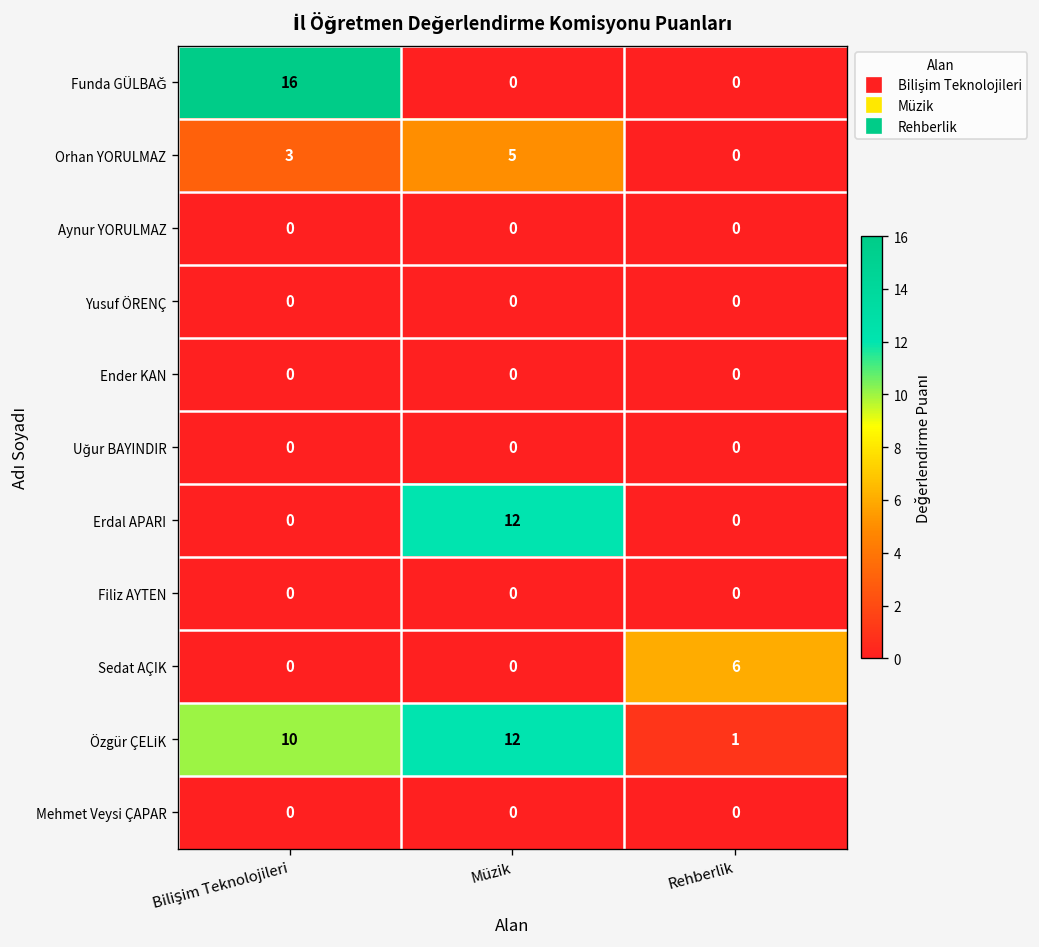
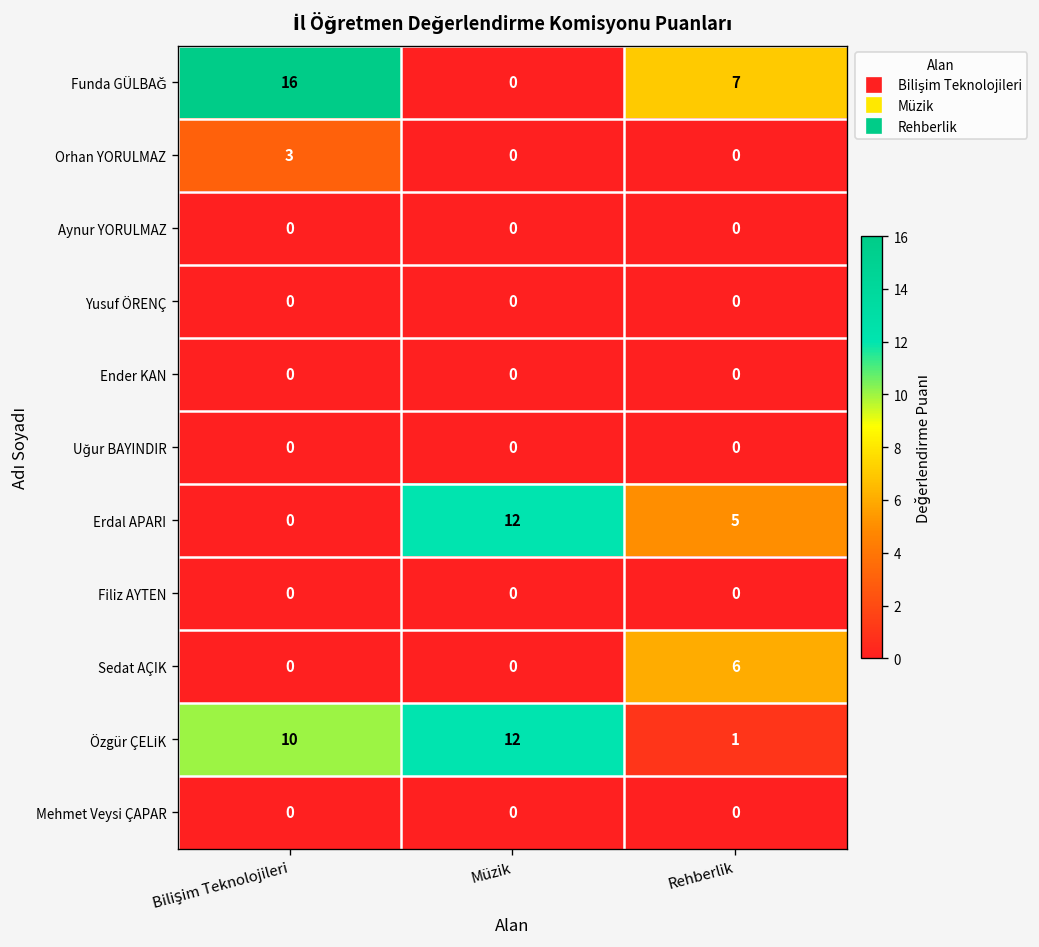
Funda GÜLBAĞ, Rehberlik: 0 -> 7
Orhan YORULMAZ, Müzik: 5 -> 0
Erdal APARI, Rehberlik: 0 -> 5
